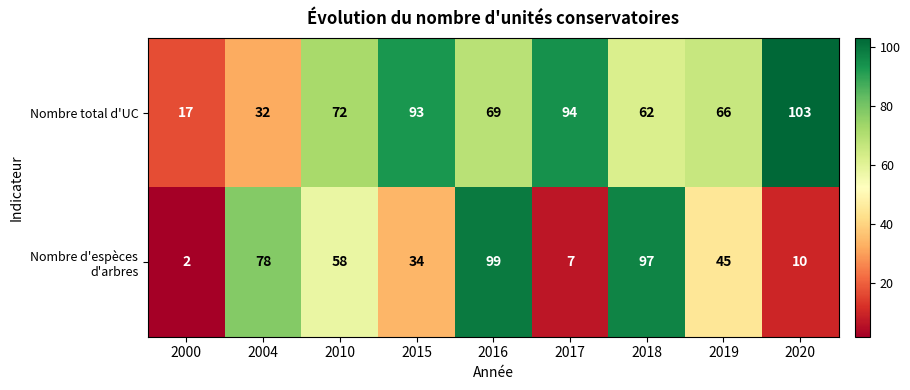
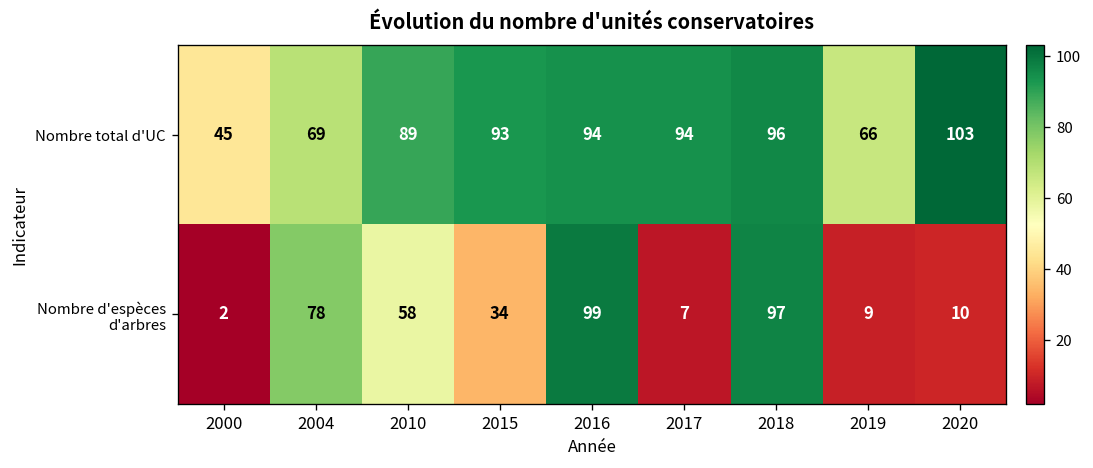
Nombre total d'UC, 2000: 17 -> 45
Nombre total d'UC, 2004: 32 -> 69
Nombre total d'UC, 2010: 72 -> 89
Nombre total d'UC, 2016: 69 -> 94
Nombre total d'UC, 2018: 62 -> 96
Nombre d'espèces d'arbres, 2019: 45 -> 9
